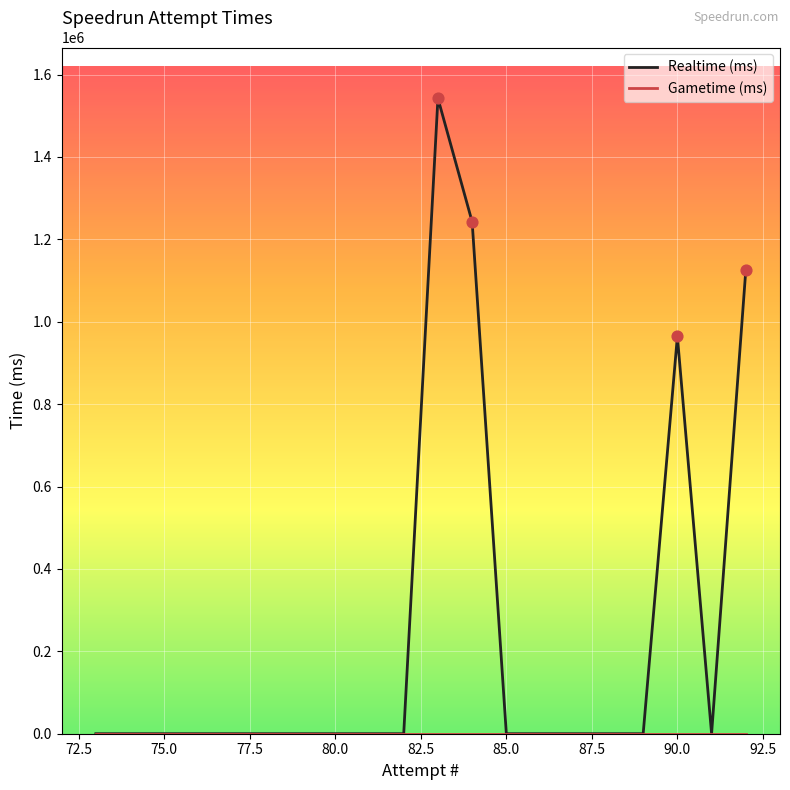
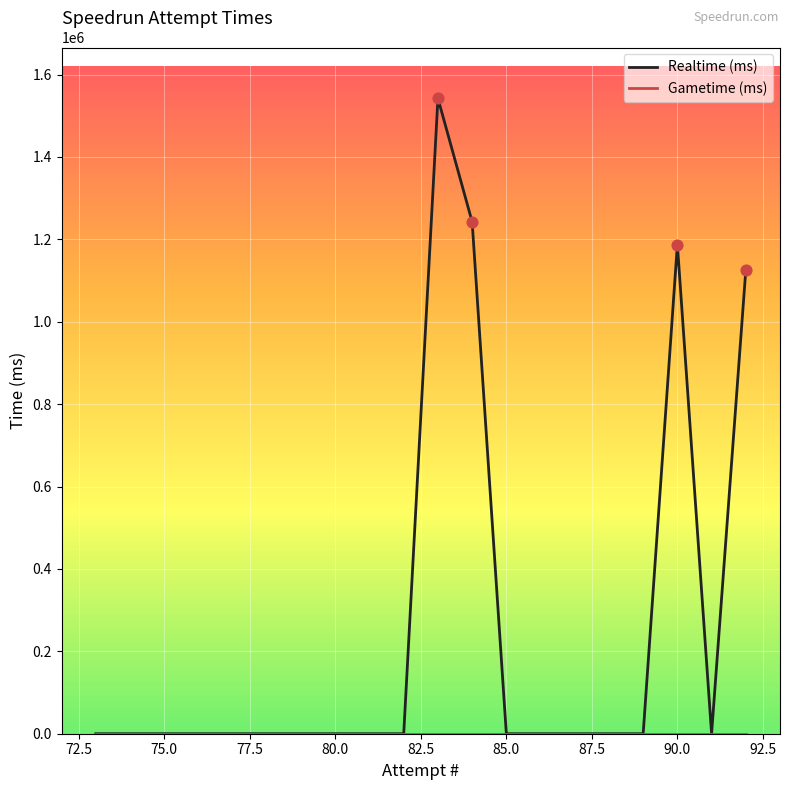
Realtime (ms), 90.0: 960000 -> 1190000
